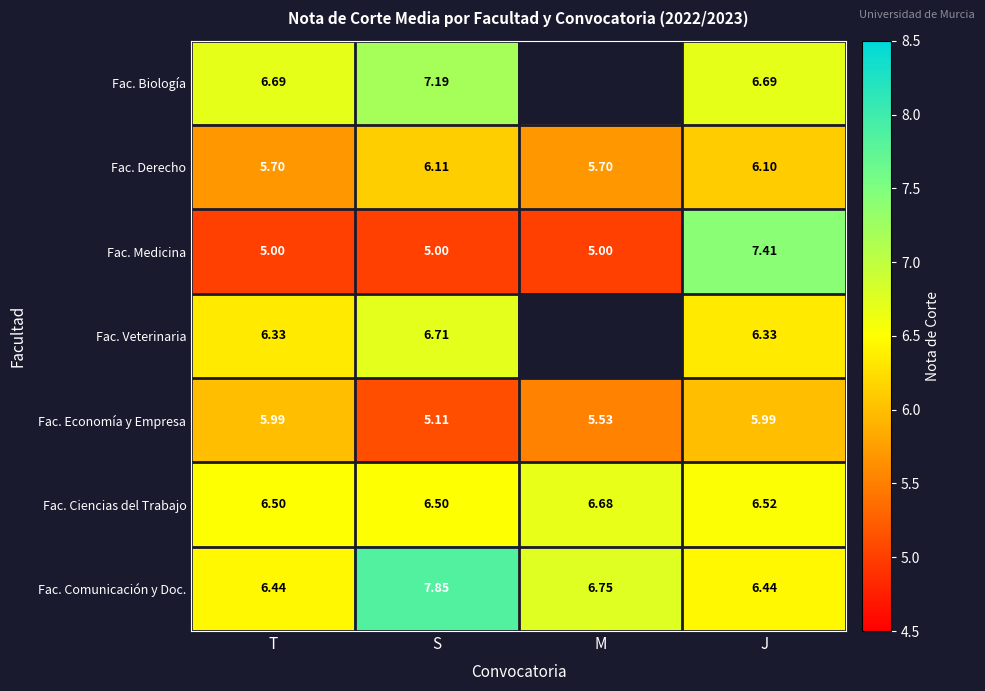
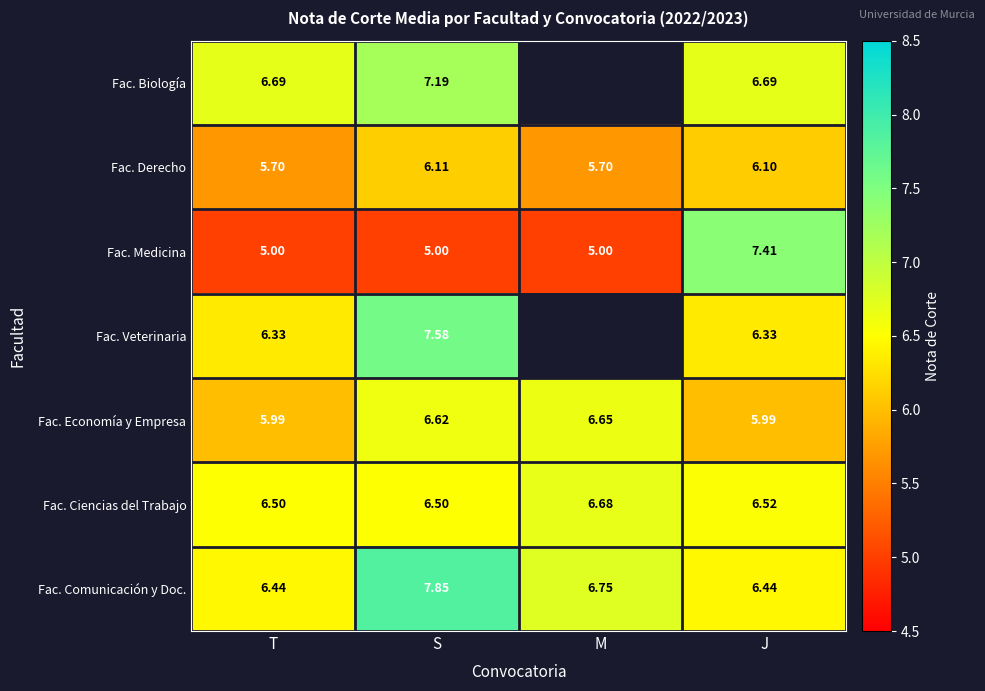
Fac. Veterinaria, S: 6.71 -> 7.58
Fac. Economía y Empresa, S: 5.11 -> 6.62
Fac. Economía y Empresa, M: 5.53 -> 6.65
